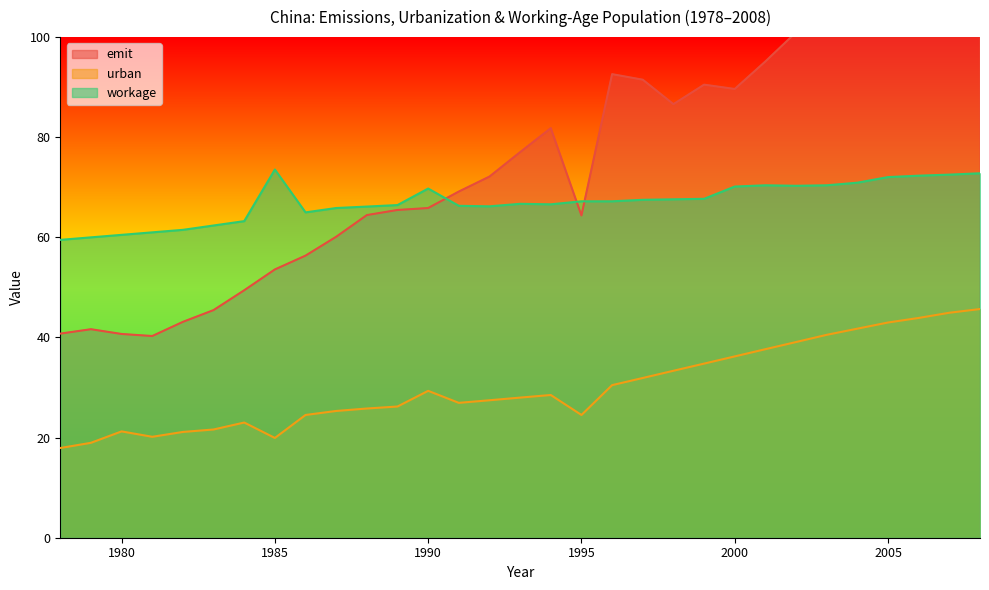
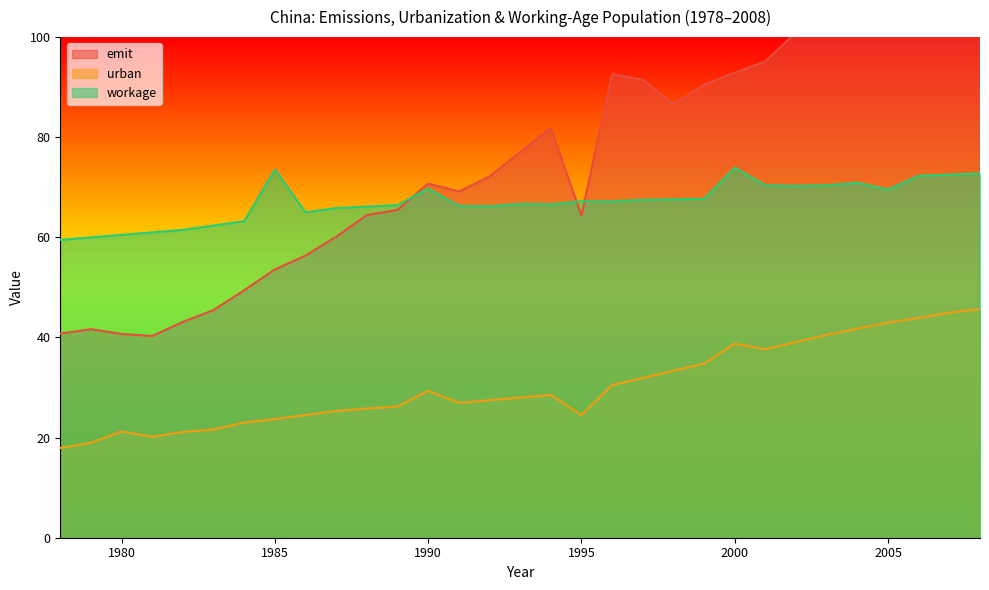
urban, 1985: 20 -> 24
emit, 1990: 66 -> 71
emit, 2000: 90 -> 93
urban, 2000: 36 -> 39
workage, 2000: 70 -> 74
workage, 2005: 72 -> 70
